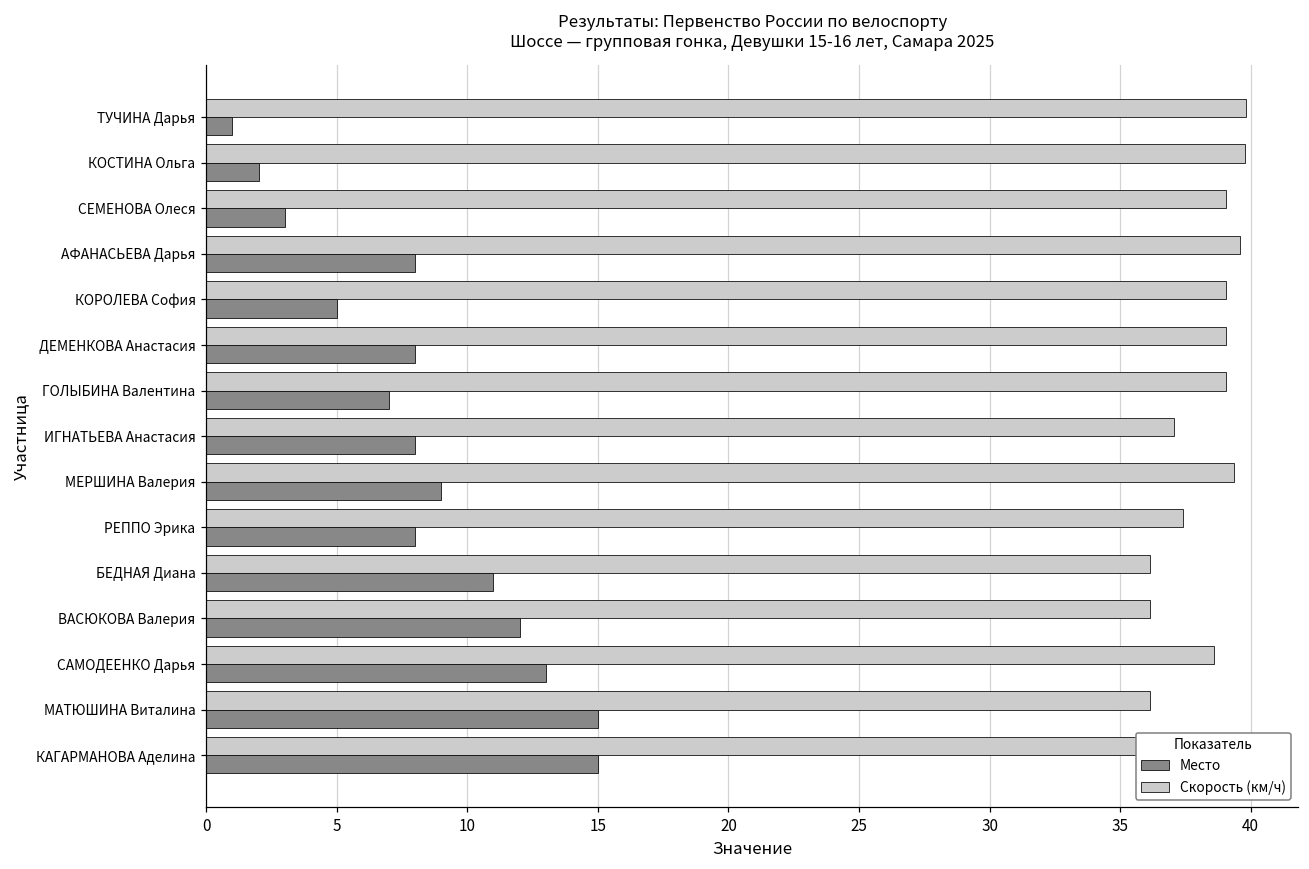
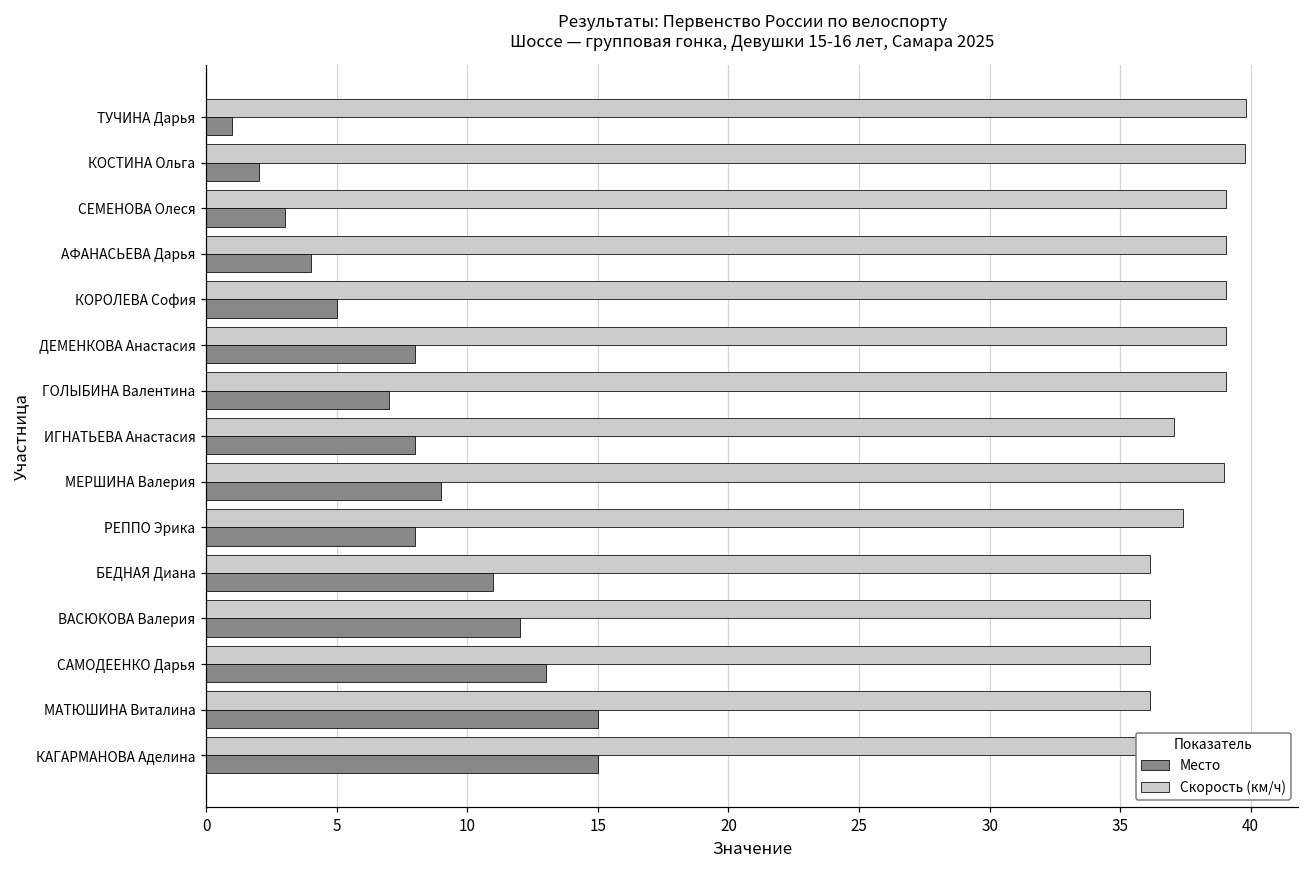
Скорость (км/ч), АФАНАСЬЕВА Дарья: 39.6 -> 39.1
Место, АФАНАСЬЕВА Дарья: 8 -> 4
Скорость (км/ч), МЕРШИНА Валерия: 39.4 -> 39.0
Скорость (км/ч), САМОДЕЕНКО Дарья: 38.6 -> 36.1
